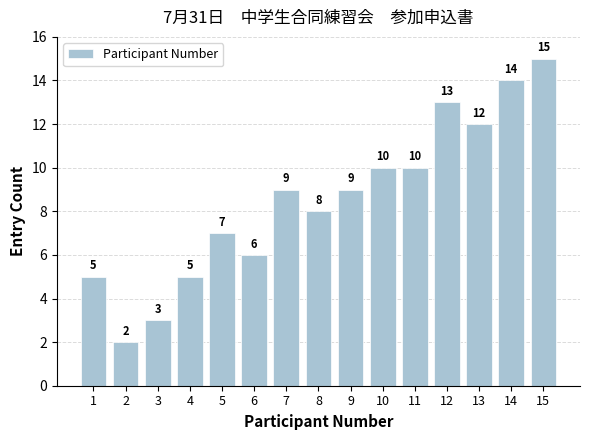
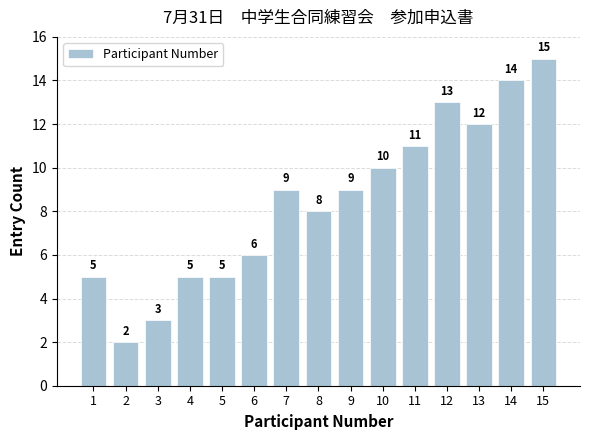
5: 7 -> 5
11: 10 -> 11
